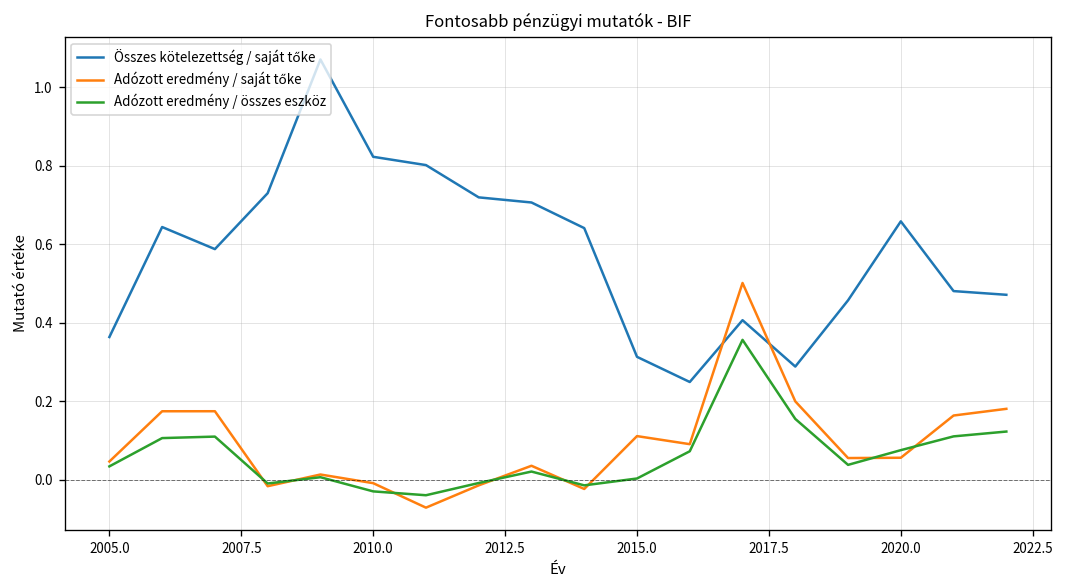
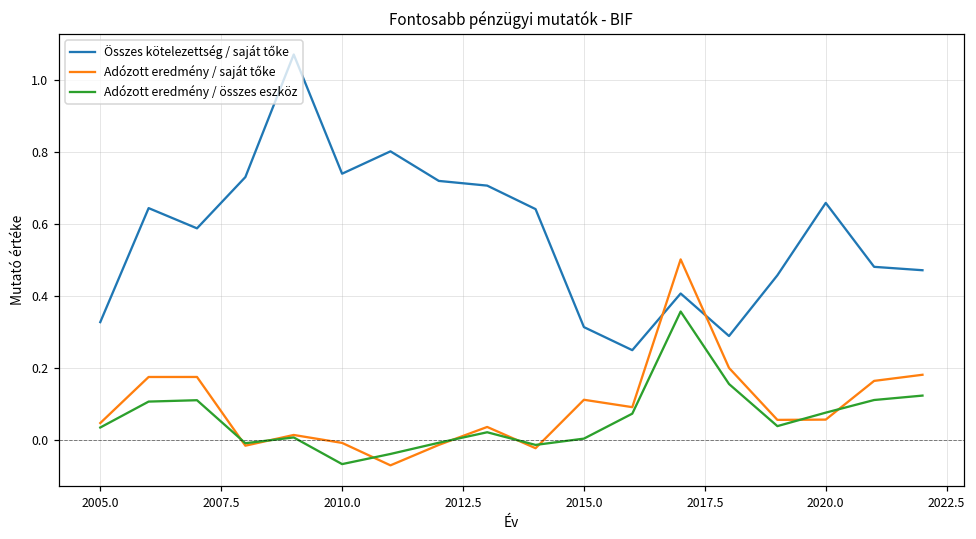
Összes kötelezettség / saját tőke, 2005.0: 0.36 -> 0.33
Összes kötelezettség / saját tőke, 2010.0: 0.82 -> 0.74
Adózott eredmény / összes eszköz, 2010.0: -0.03 -> -0.07
